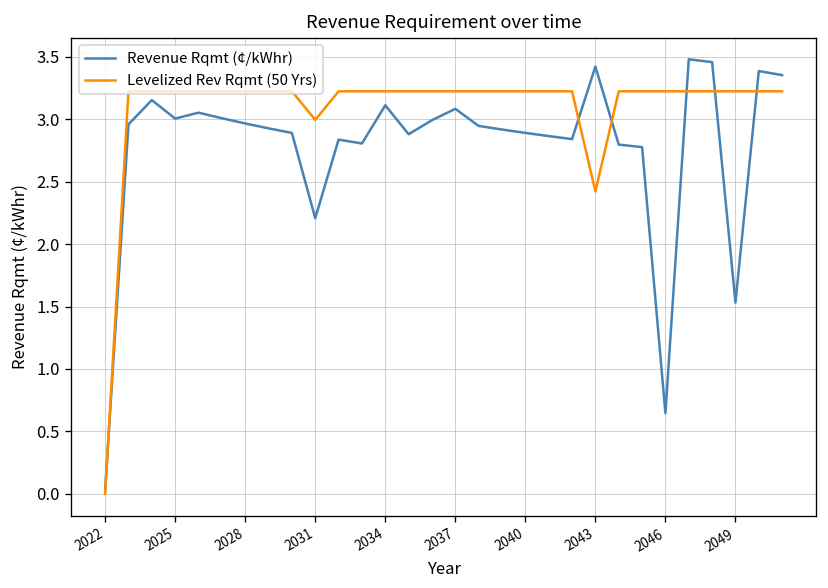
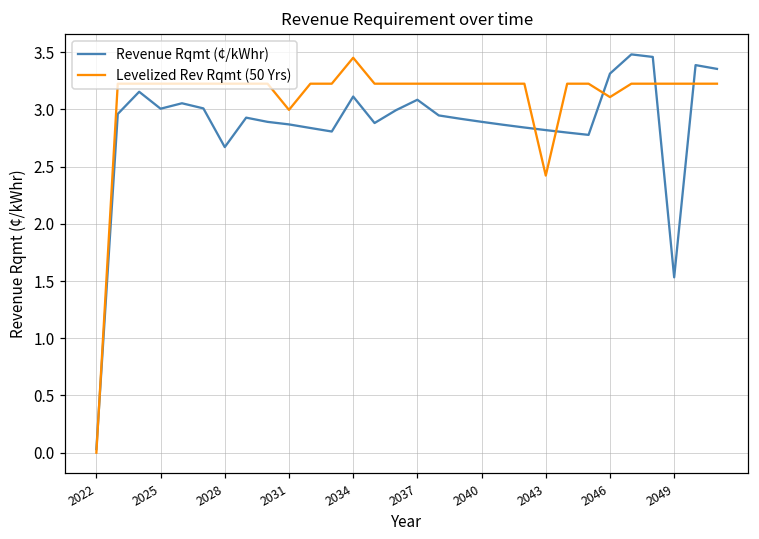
Revenue Rqmt (¢/kWhr), 2028: 2.97 -> 2.67
Revenue Rqmt (¢/kWhr), 2031: 2.21 -> 2.87
Levelized Rev Rqmt (50 Yrs), 2034: 3.22 -> 3.45
Revenue Rqmt (¢/kWhr), 2043: 3.42 -> 2.82
Revenue Rqmt (¢/kWhr), 2046: 0.65 -> 3.31
Levelized Rev Rqmt (50 Yrs), 2046: 3.22 -> 3.11
